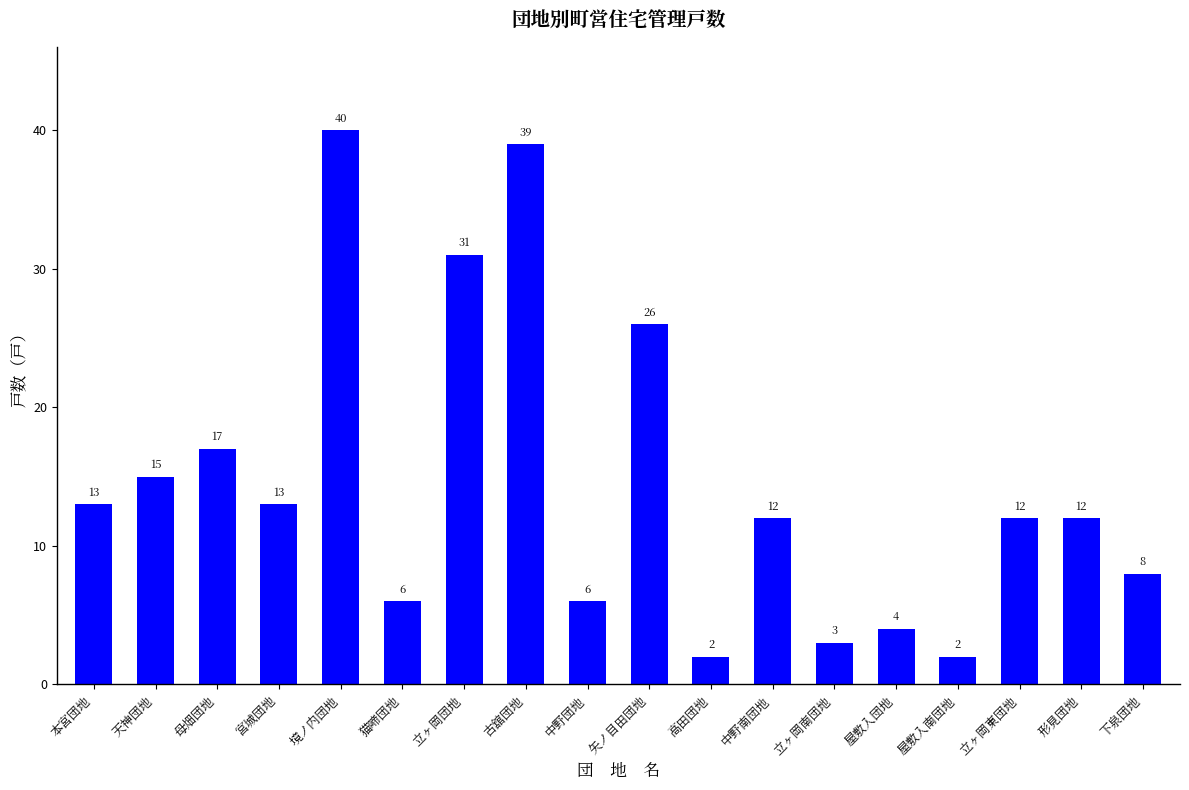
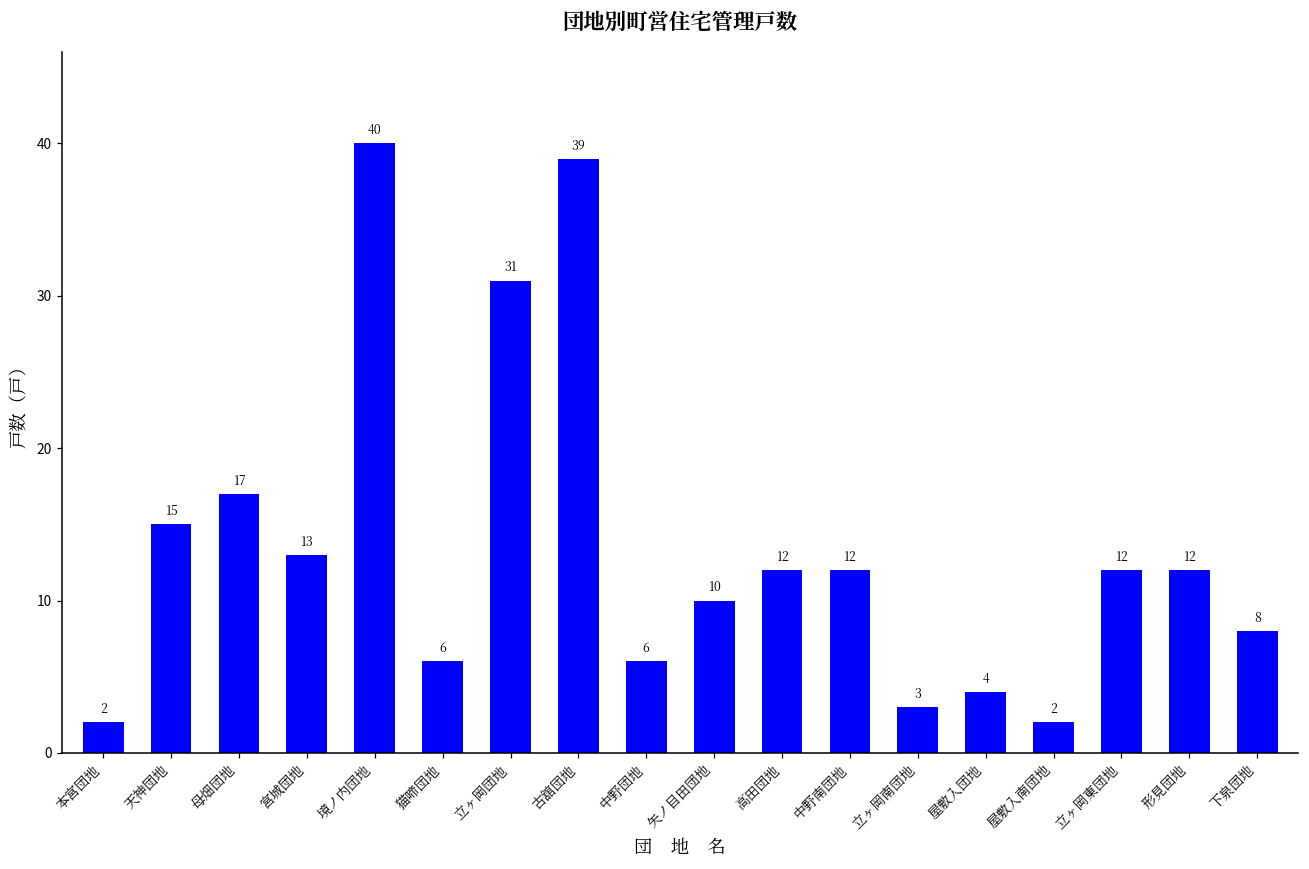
本宮団地: 13 -> 2
矢ノ目田団地: 26 -> 10
高田団地: 2 -> 12
